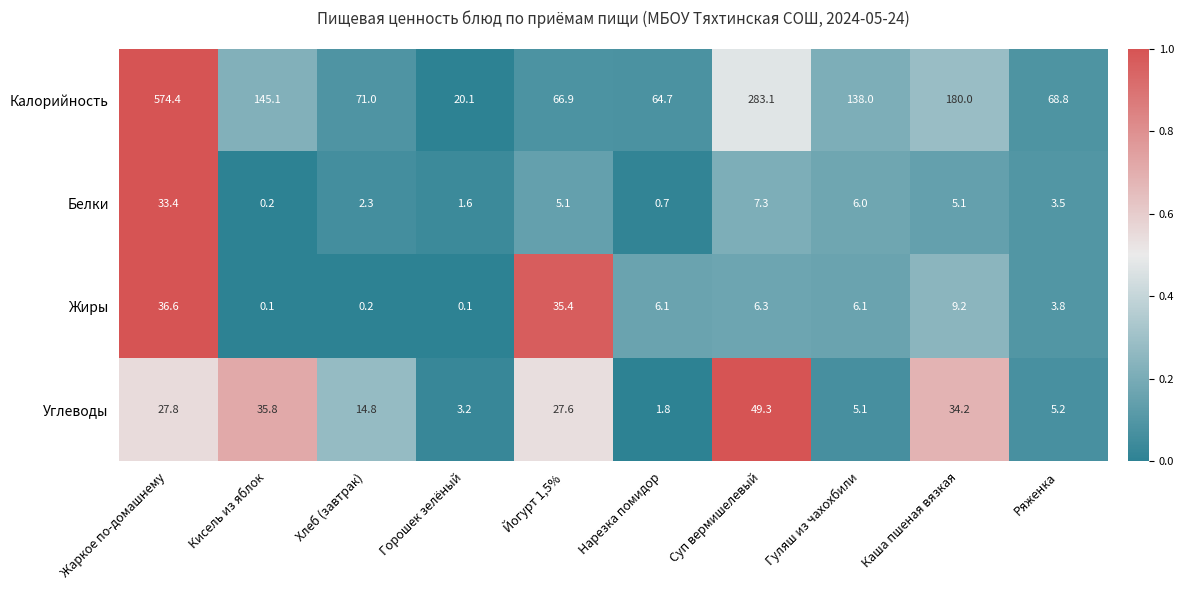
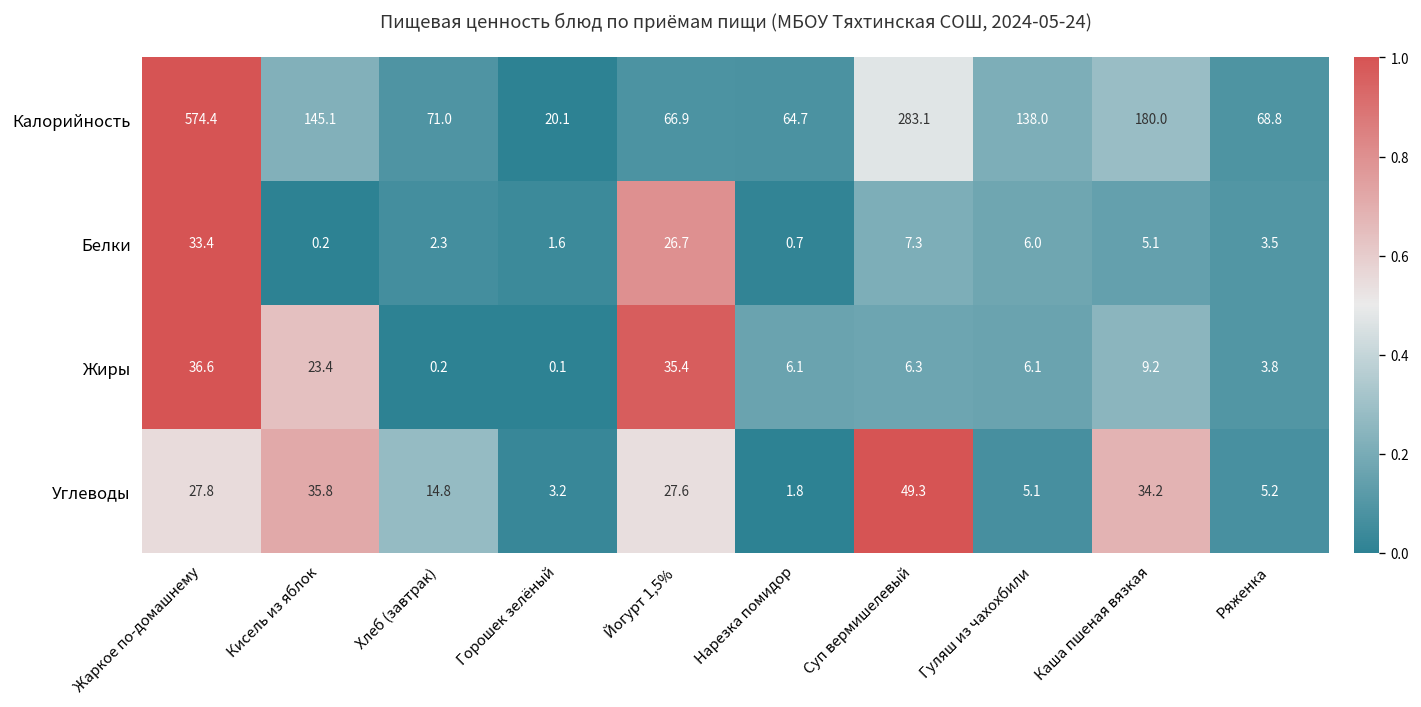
Белки, Йогурт 1,5%: 5.1 -> 26.7
Жиры, Кисель из яблок: 0.1 -> 23.4
